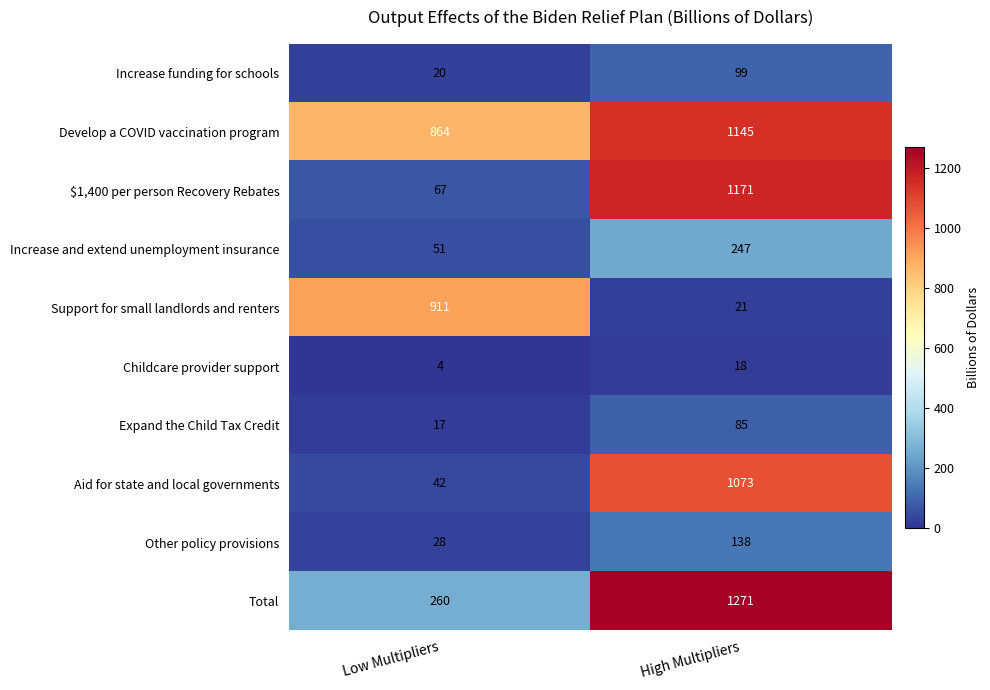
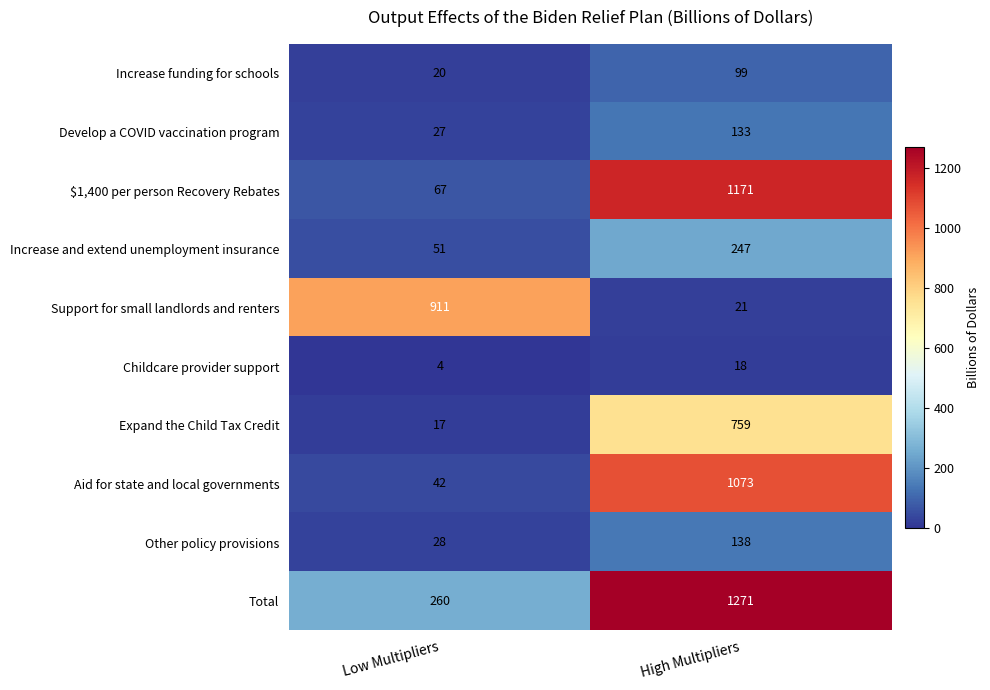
Develop a COVID vaccination program, Low Multipliers: 864 -> 27
Develop a COVID vaccination program, High Multipliers: 1145 -> 133
Expand the Child Tax Credit, High Multipliers: 85 -> 759
